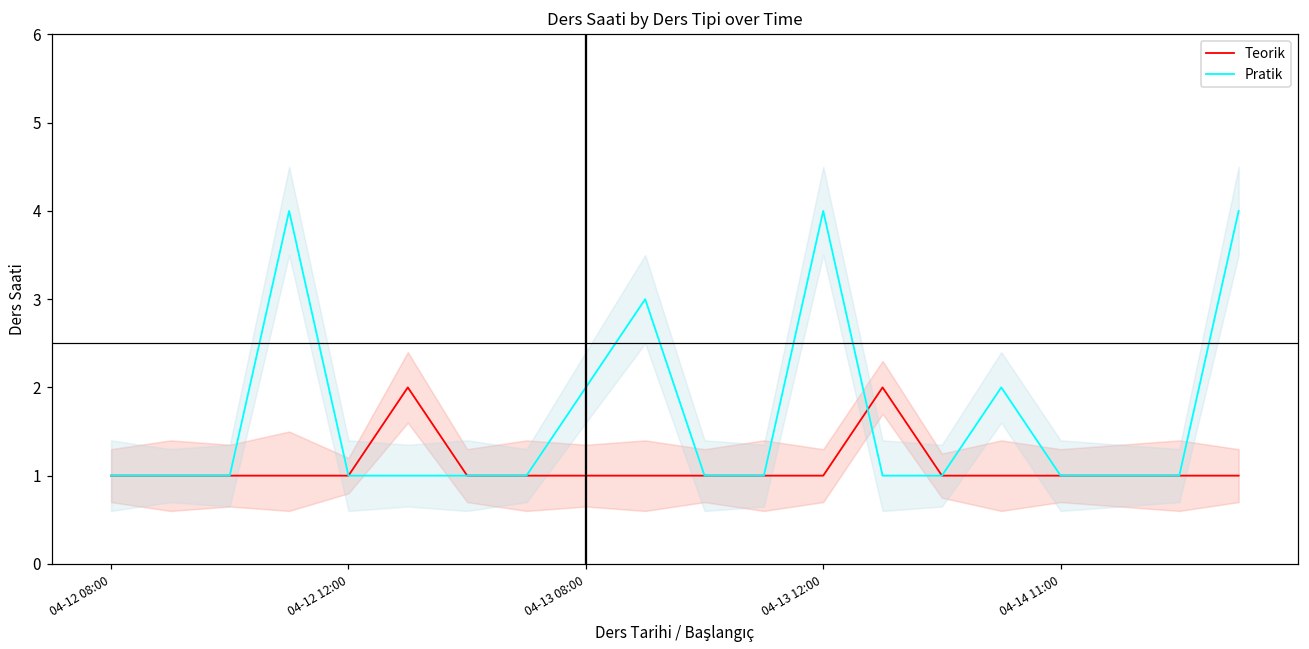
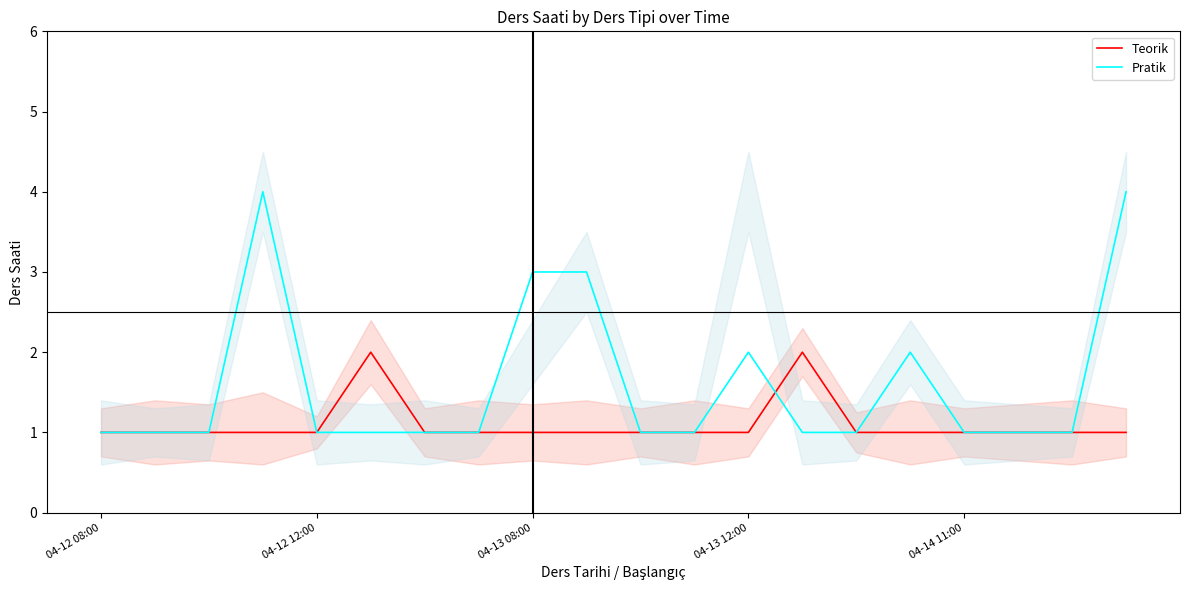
Pratik, 04-13 08:00: 2 -> 3
Pratik, 04-13 12:00: 4 -> 2
